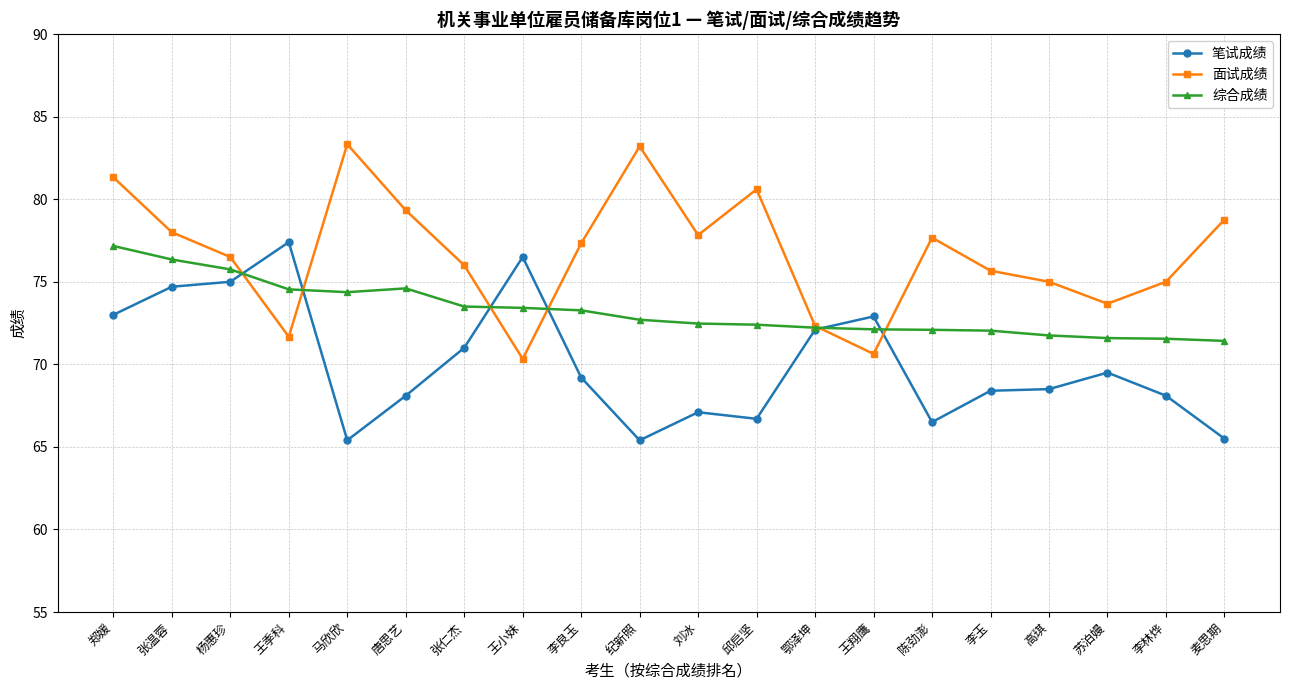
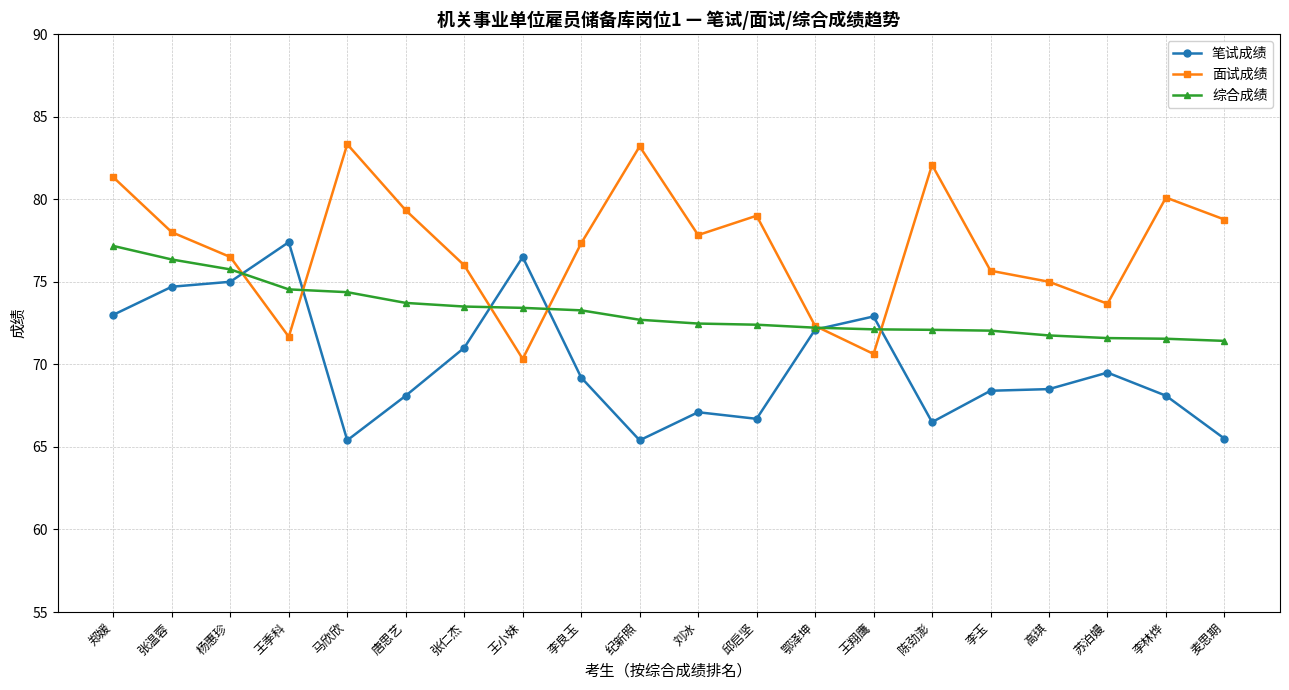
综合成绩, 唐思艺: 74.6 -> 73.7
面试成绩, 邱启坚: 80.6 -> 79.0
面试成绩, 陈劲澎: 77.7 -> 82.1
面试成绩, 李林烨: 75.0 -> 80.1
